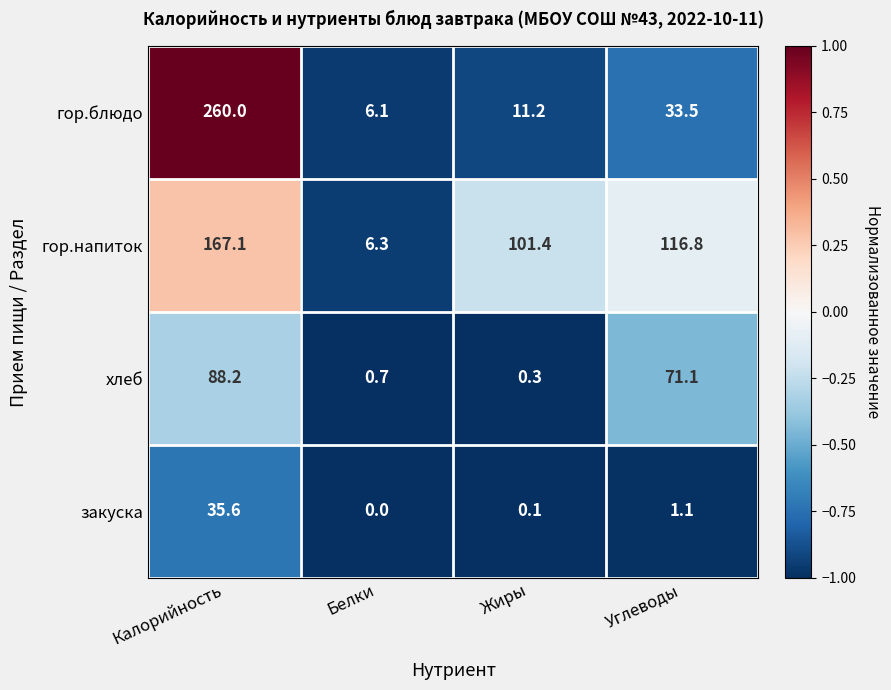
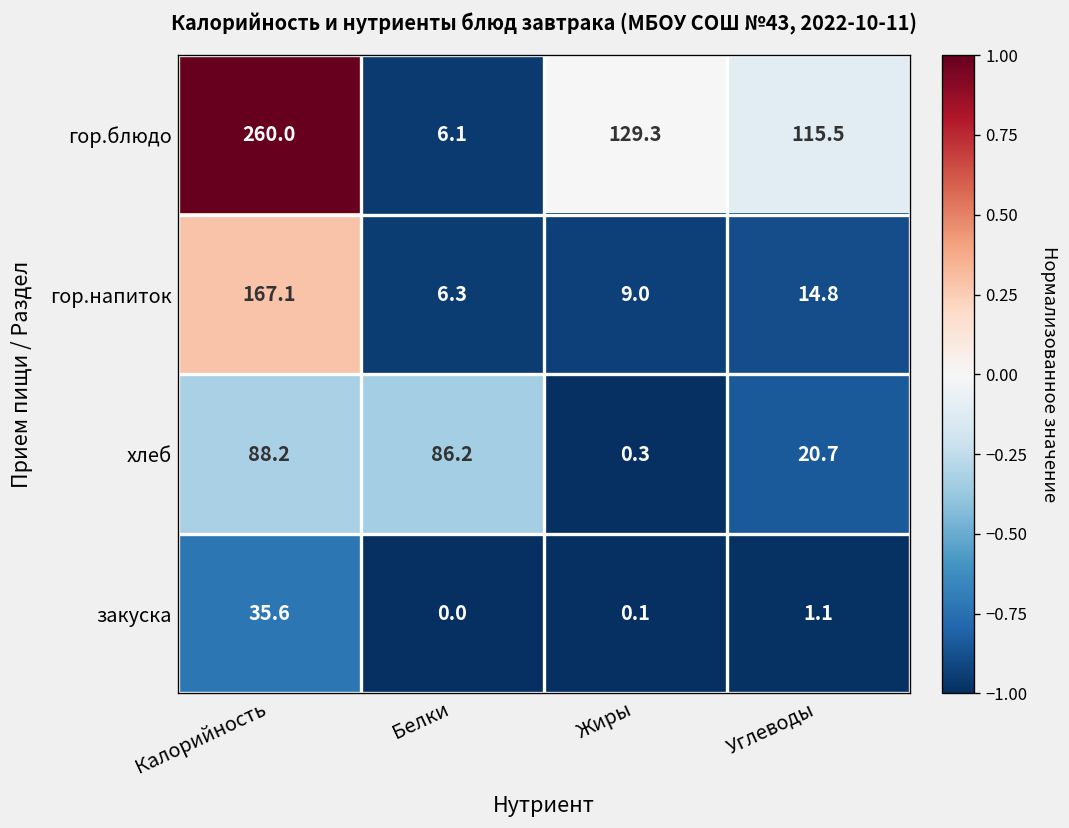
гор.блюдо, Жиры: 11.2 -> 129.3
гор.блюдо, Углеводы: 33.5 -> 115.5
гор.напиток, Жиры: 101.4 -> 9.0
гор.напиток, Углеводы: 116.8 -> 14.8
хлеб, Белки: 0.7 -> 86.2
хлеб, Углеводы: 71.1 -> 20.7
